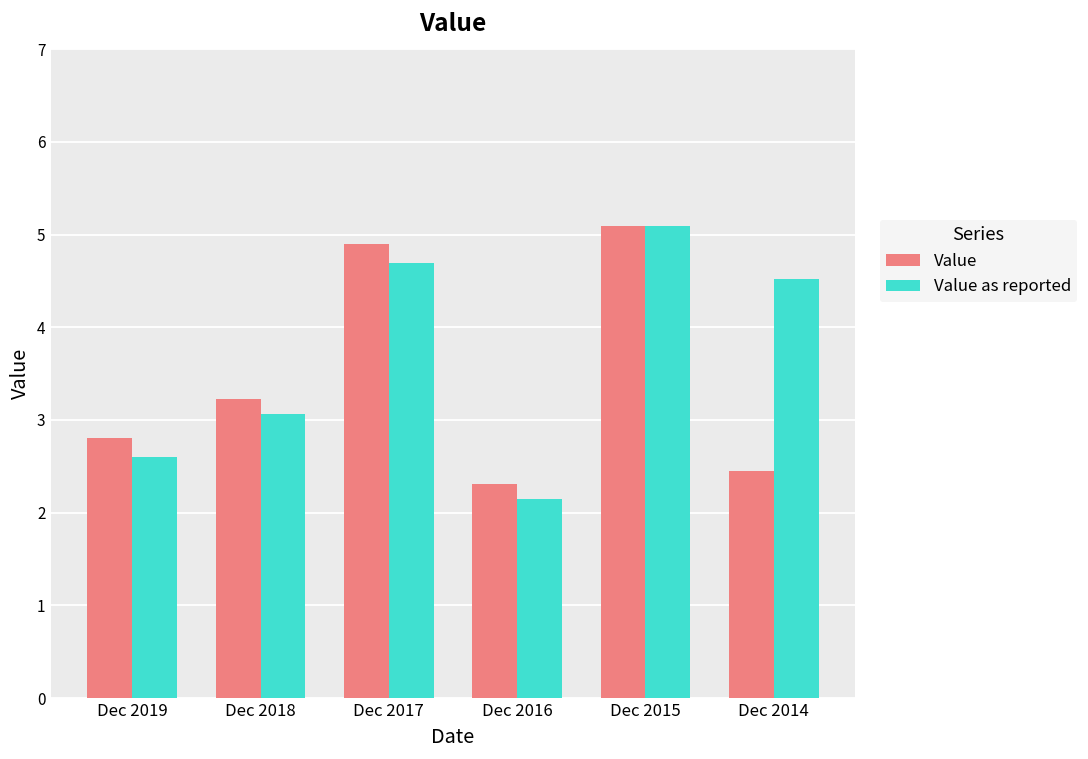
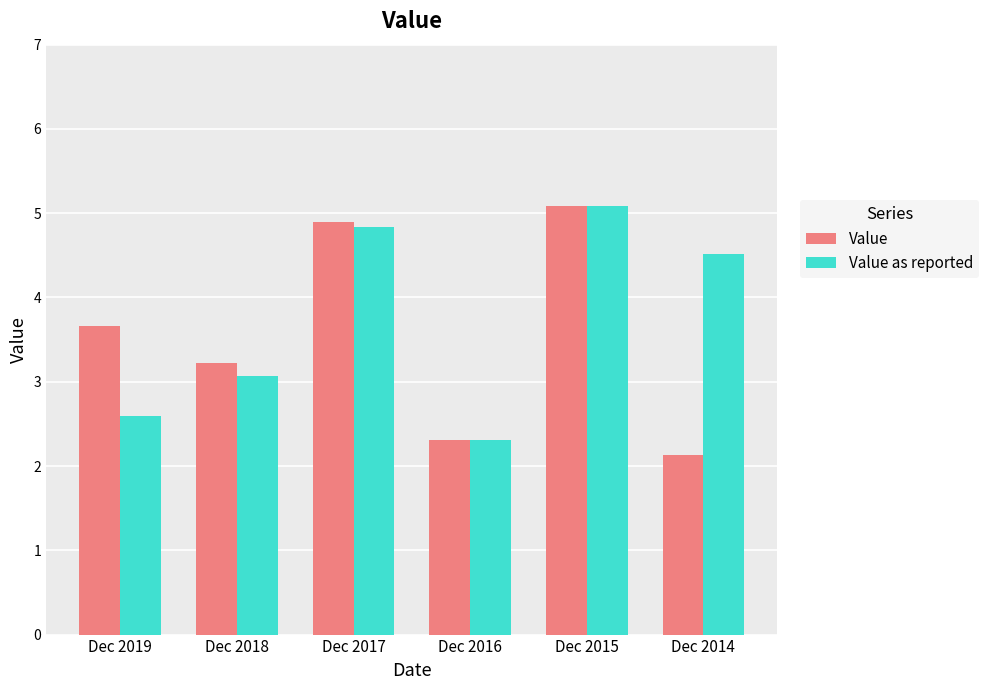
Value, Dec 2019: 2.8 -> 3.7
Value as reported, Dec 2017: 4.7 -> 4.8
Value as reported, Dec 2016: 2.2 -> 2.3
Value, Dec 2014: 2.4 -> 2.1
